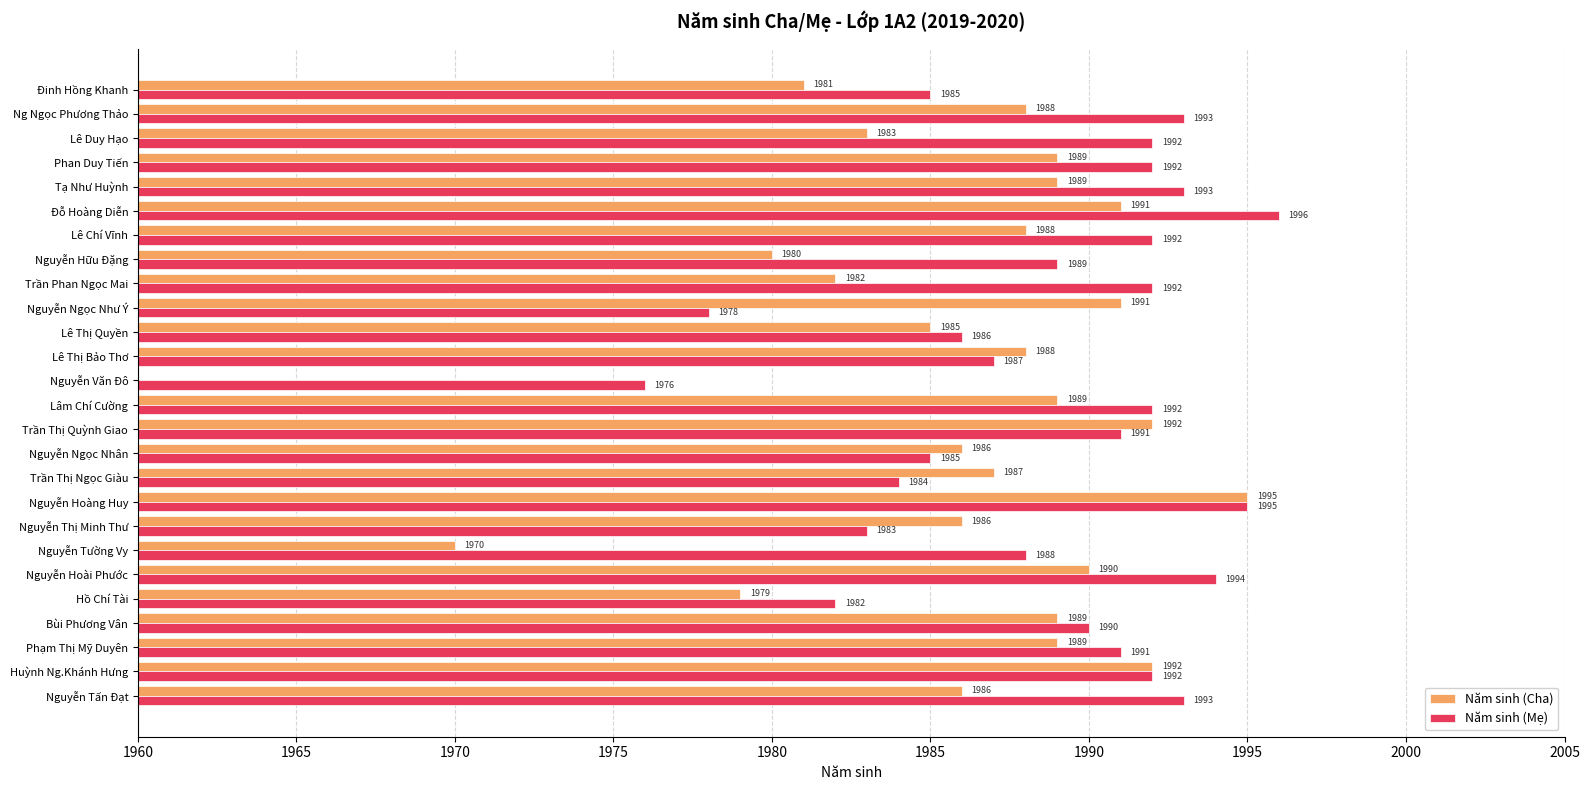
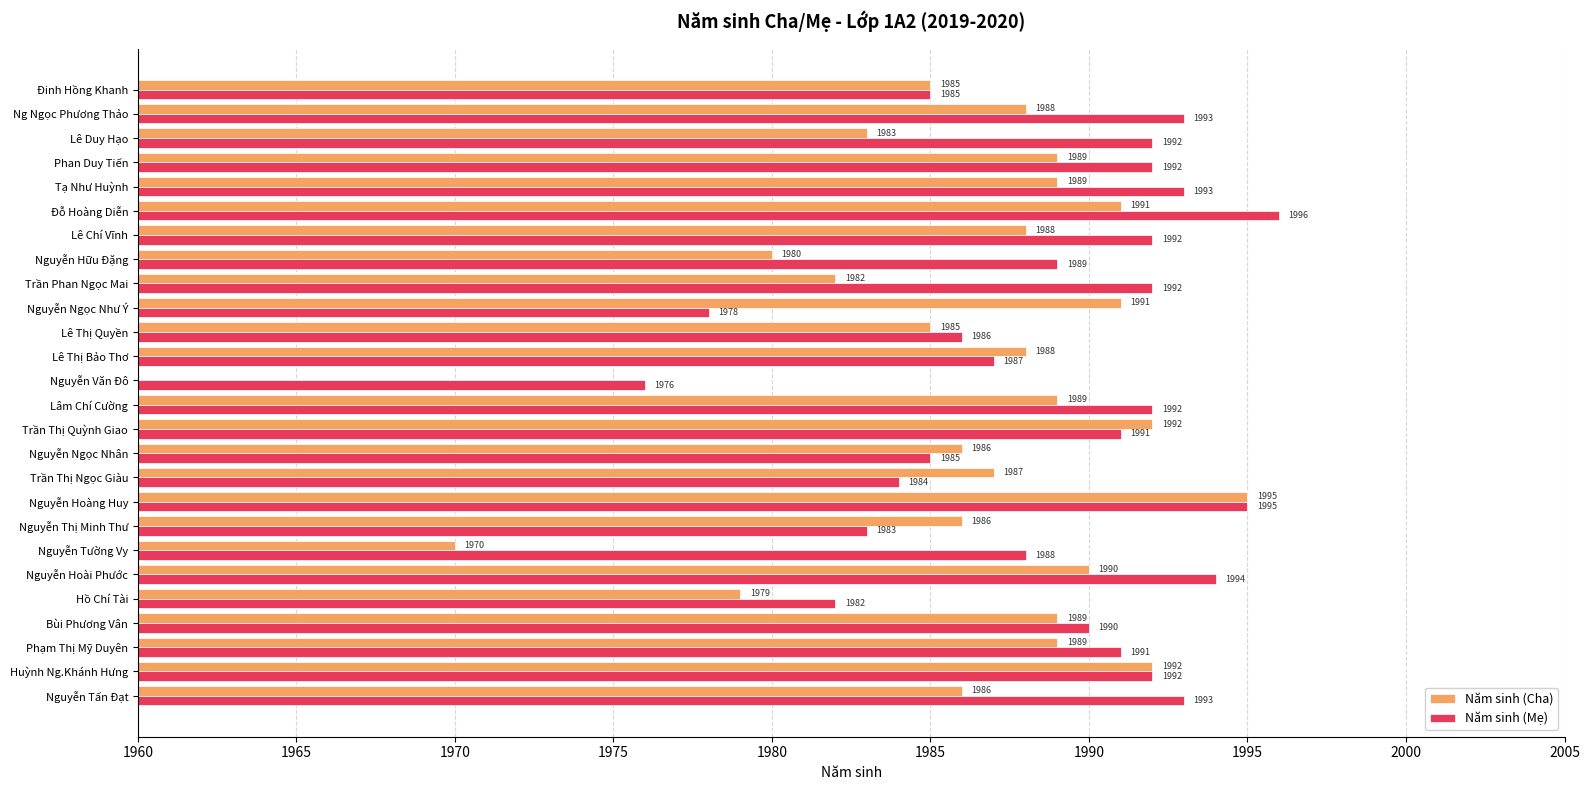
Năm sinh (Cha), Đinh Hồng Khanh: 1981 -> 1985
